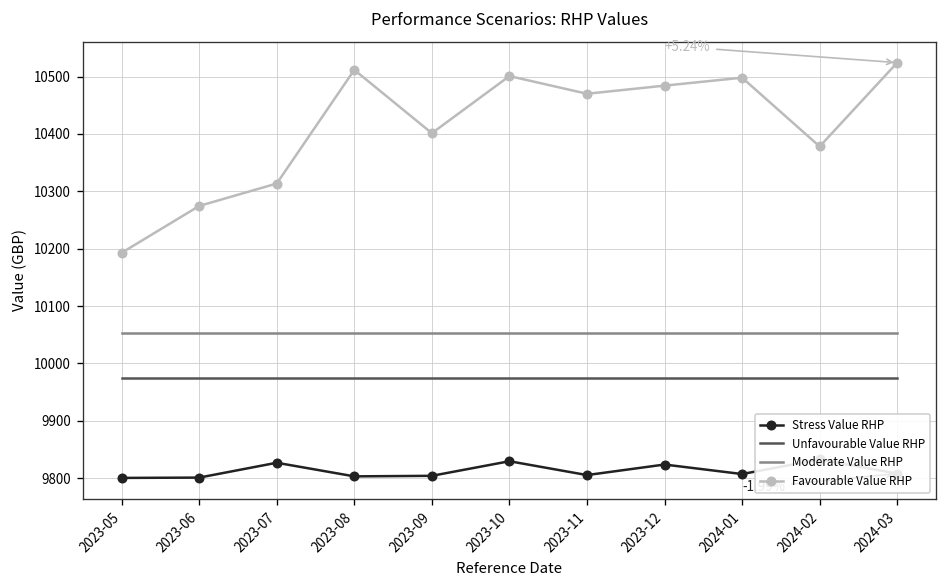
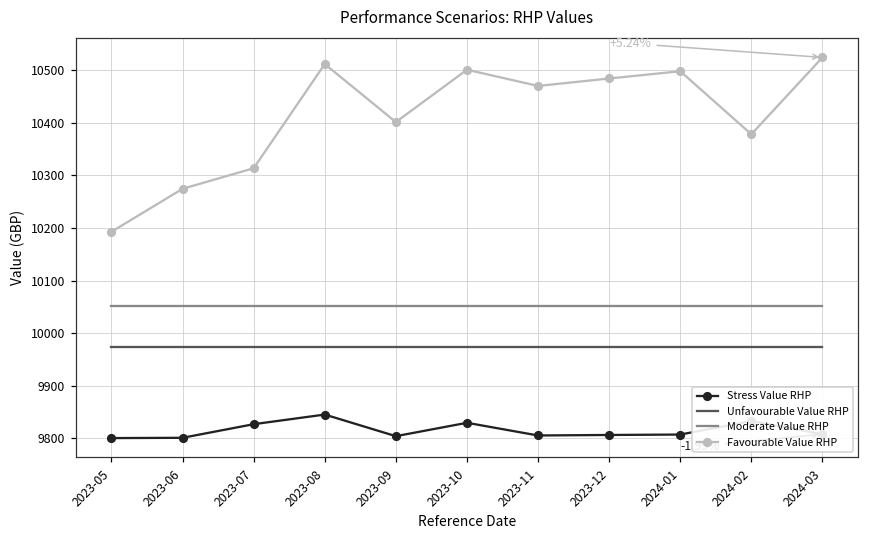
Stress Value RHP, 2023-08: 9800 -> 9850
Stress Value RHP, 2023-12: 9820 -> 9810
